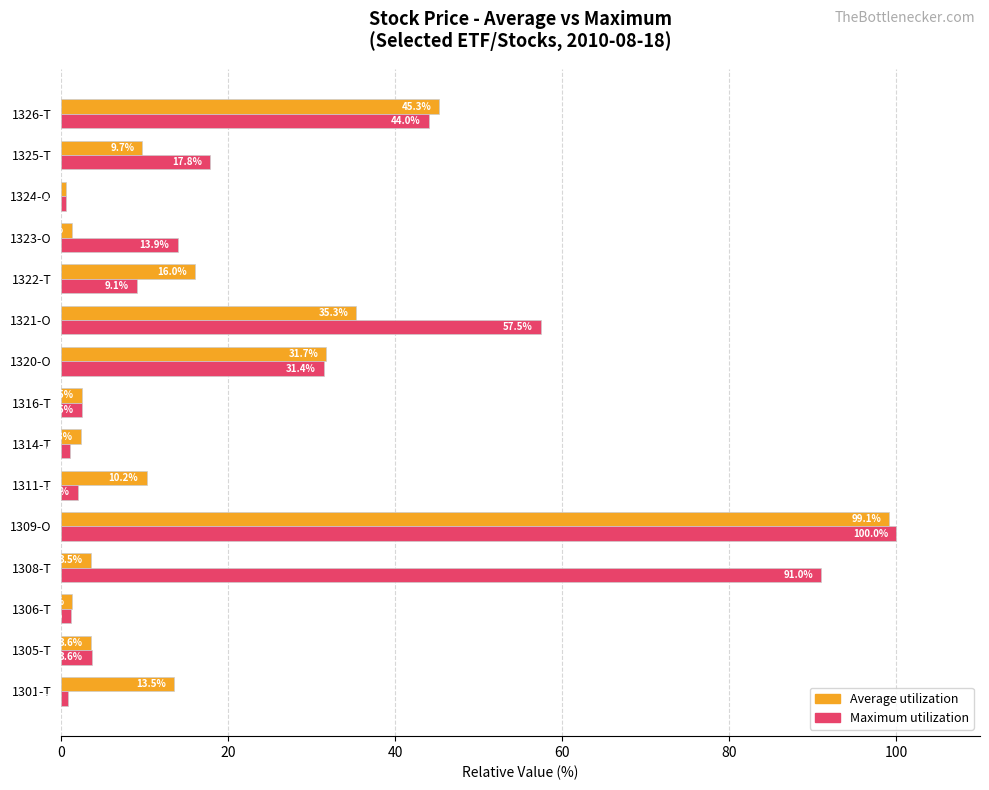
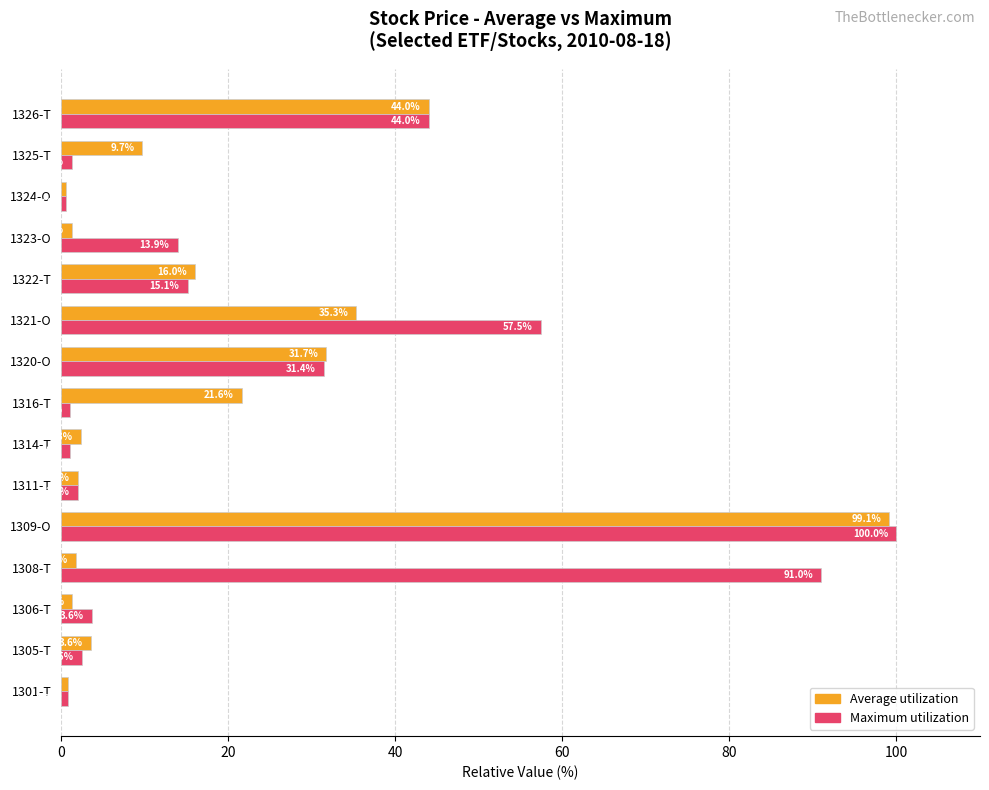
Average utilization, 1326-T: 45.3% -> 44.0%
Maximum utilization, 1325-T: 18 -> 1
Maximum utilization, 1322-T: 9.1% -> 15.1%
Average utilization, 1316-T: 2.5% -> 21.6%
Maximum utilization, 1316-T: 2 -> 1
Average utilization, 1311-T: 10 -> 2
Average utilization, 1308-T: 4 -> 2
Maximum utilization, 1306-T: 1 -> 4
Maximum utilization, 1305-T: 4 -> 2
Average utilization, 1301-T: 13 -> 1
